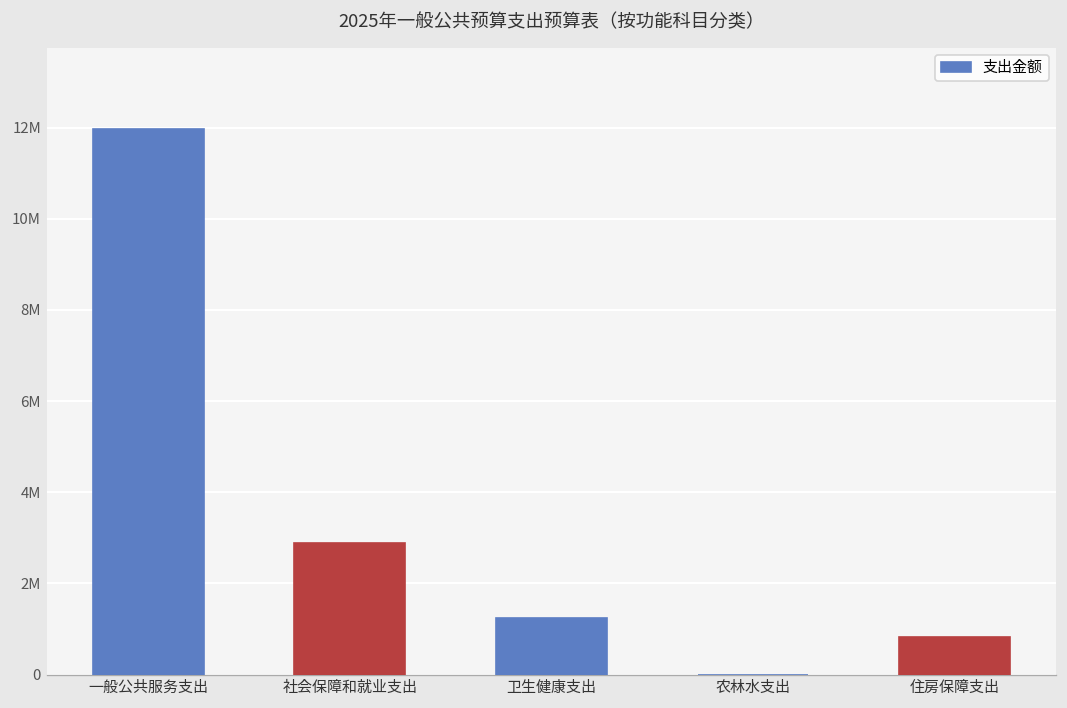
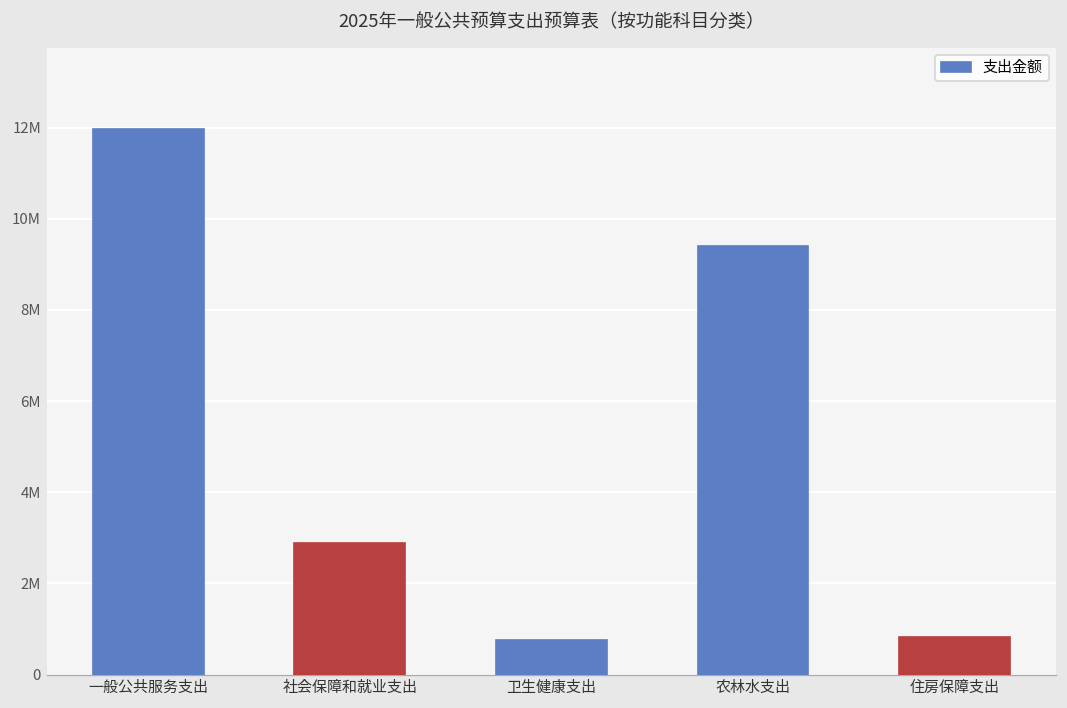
卫生健康支出: 1200000 -> 800000
农林水支出: 0 -> 9400000
